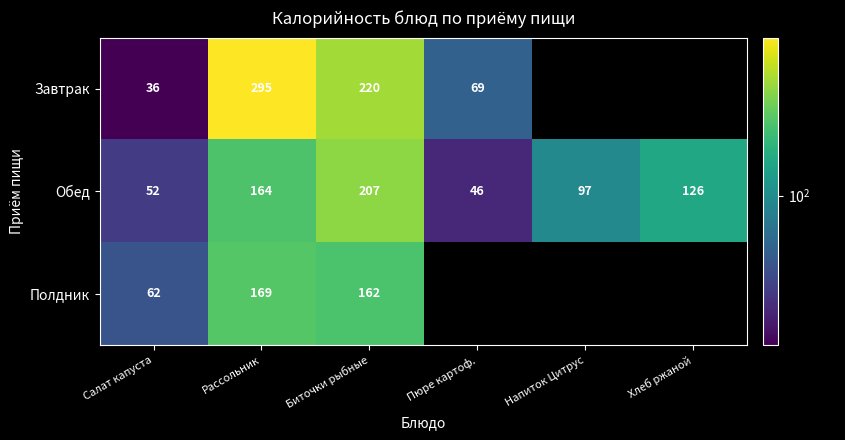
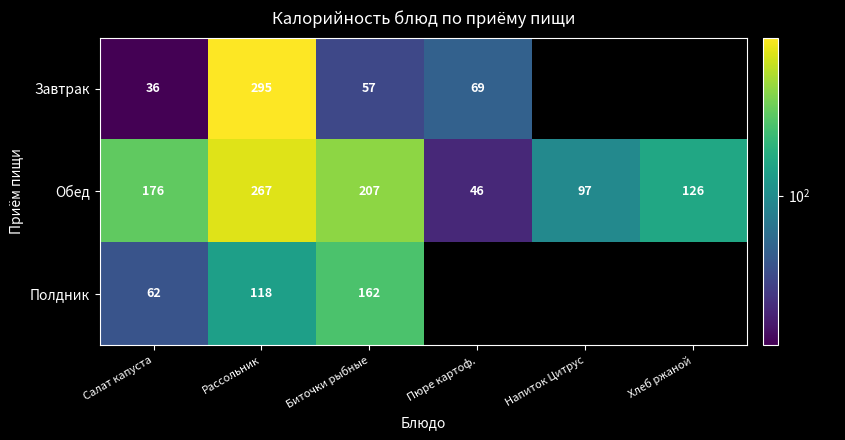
Завтрак, Биточки рыбные: 220 -> 57
Обед, Салат капуста: 52 -> 176
Обед, Рассольник: 164 -> 267
Полдник, Рассольник: 169 -> 118
